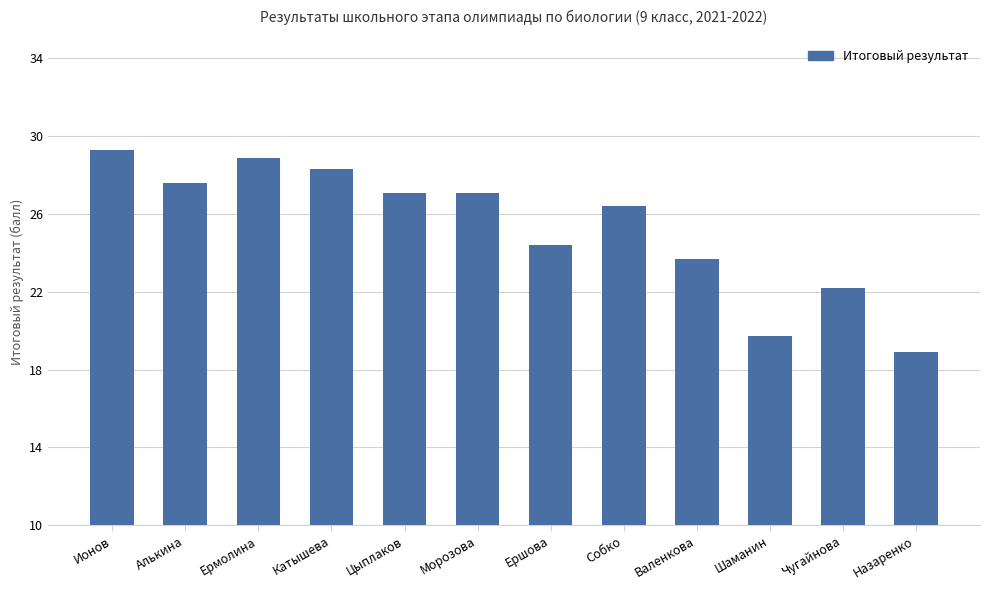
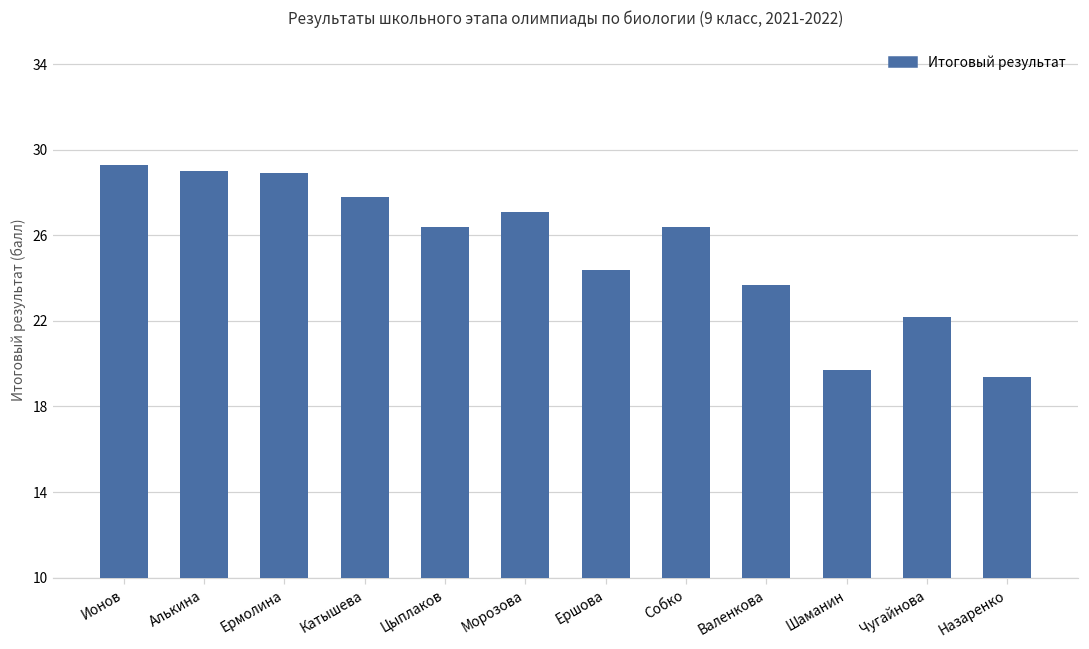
Алькина: 27.6 -> 29.0
Катышева: 28.3 -> 27.8
Цыплаков: 27.1 -> 26.4
Назаренко: 18.9 -> 19.4
